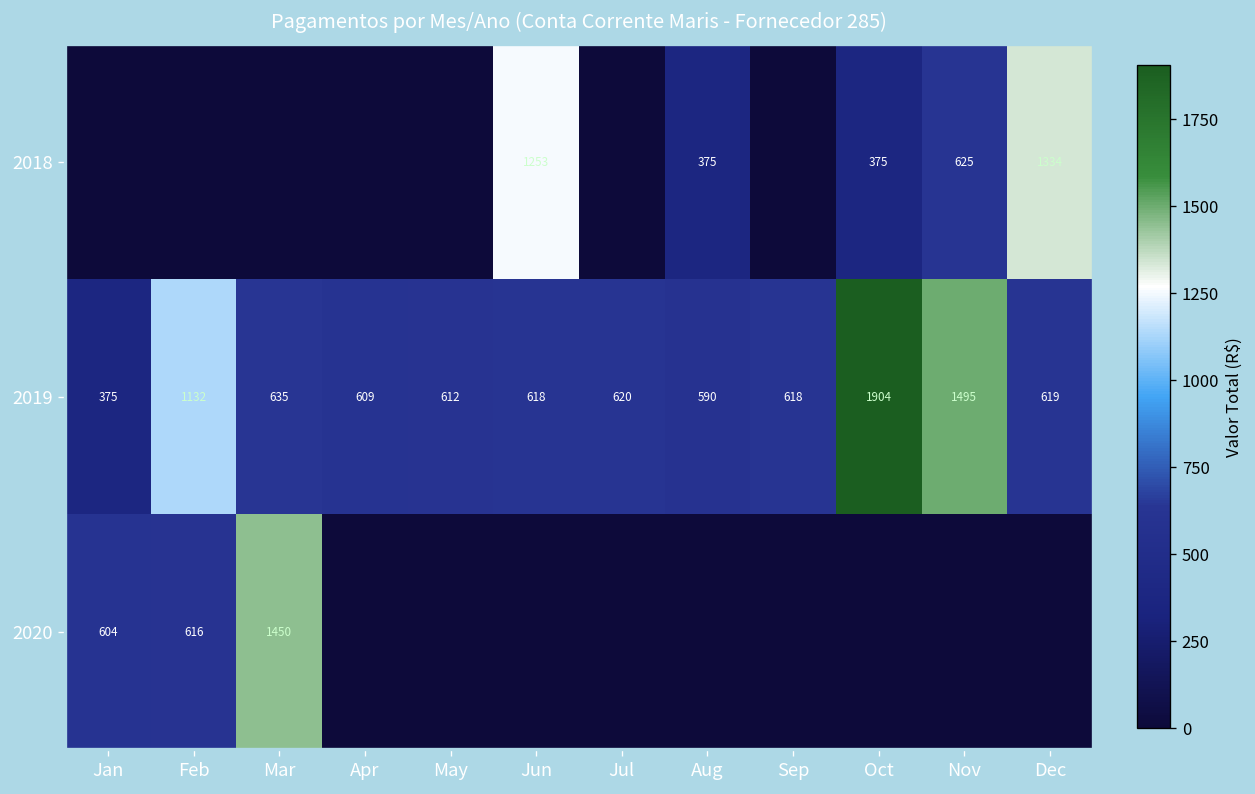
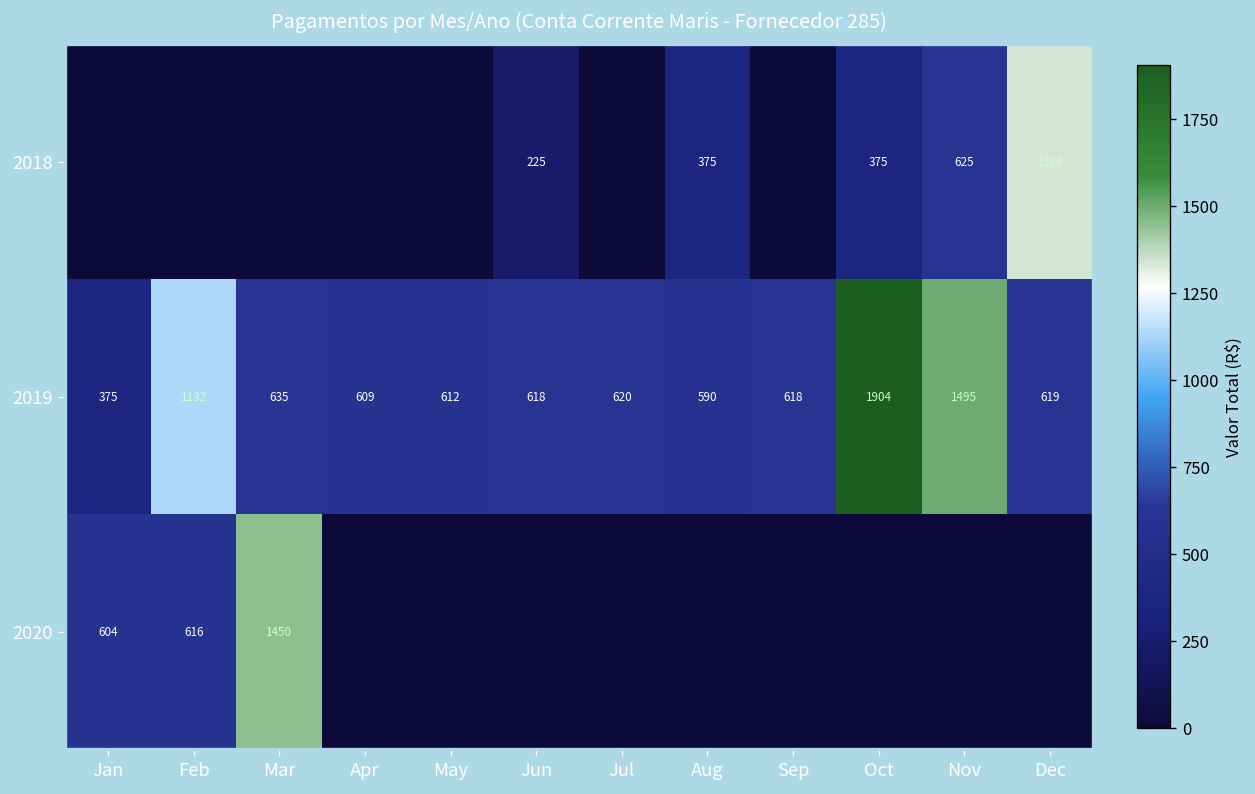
2018, Jun: 1253 -> 225
